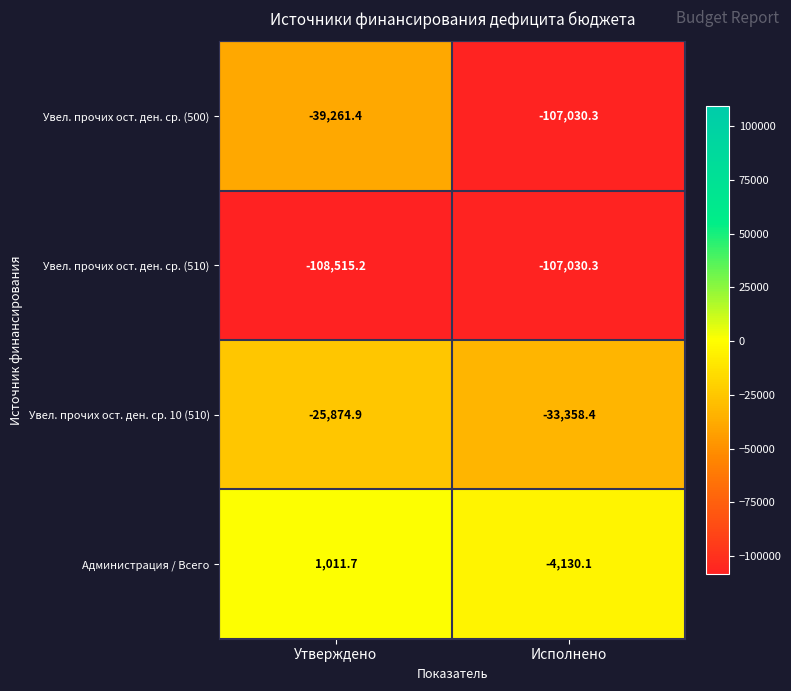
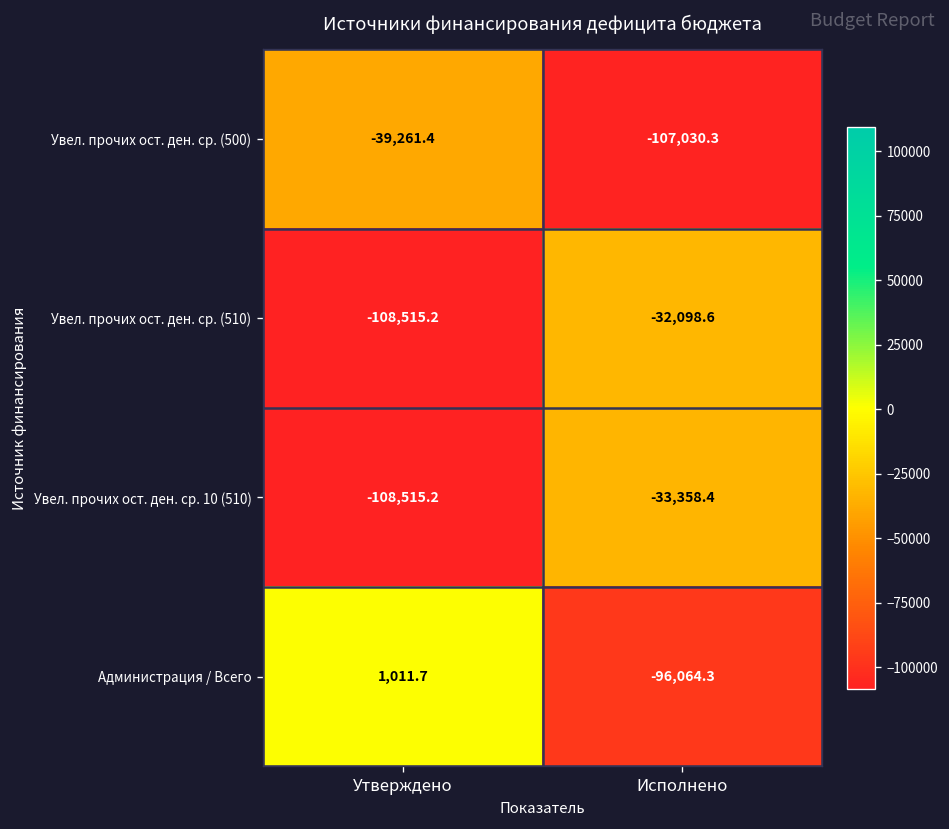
Увел. прочих ост. ден. ср. (510), Исполнено: -107,030.3 -> -32,098.6
Увел. прочих ост. ден. ср. 10 (510), Утверждено: -25,874.9 -> -108,515.2
Администрация / Всего, Исполнено: -4,130.1 -> -96,064.3
